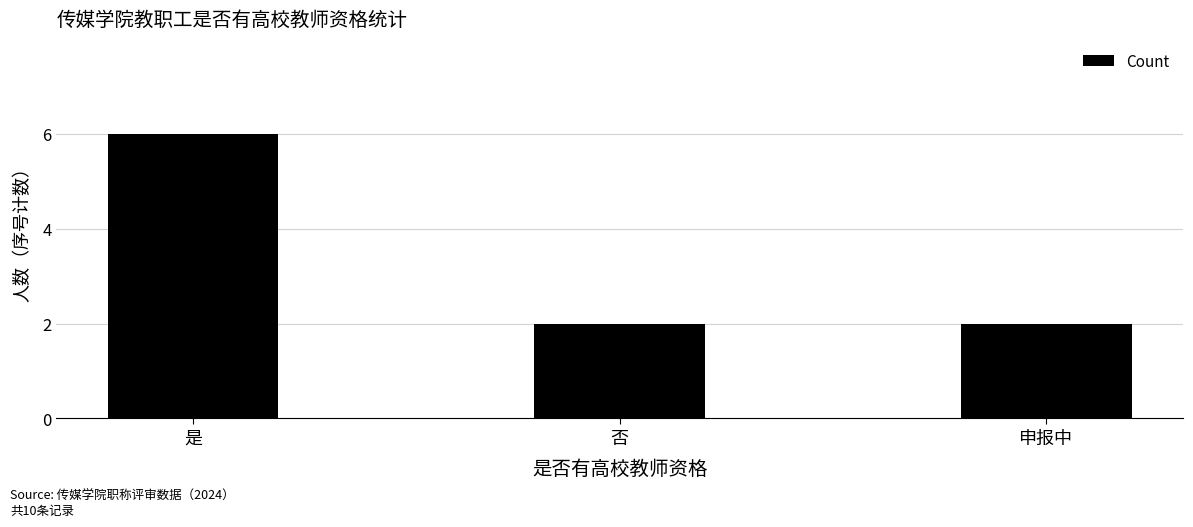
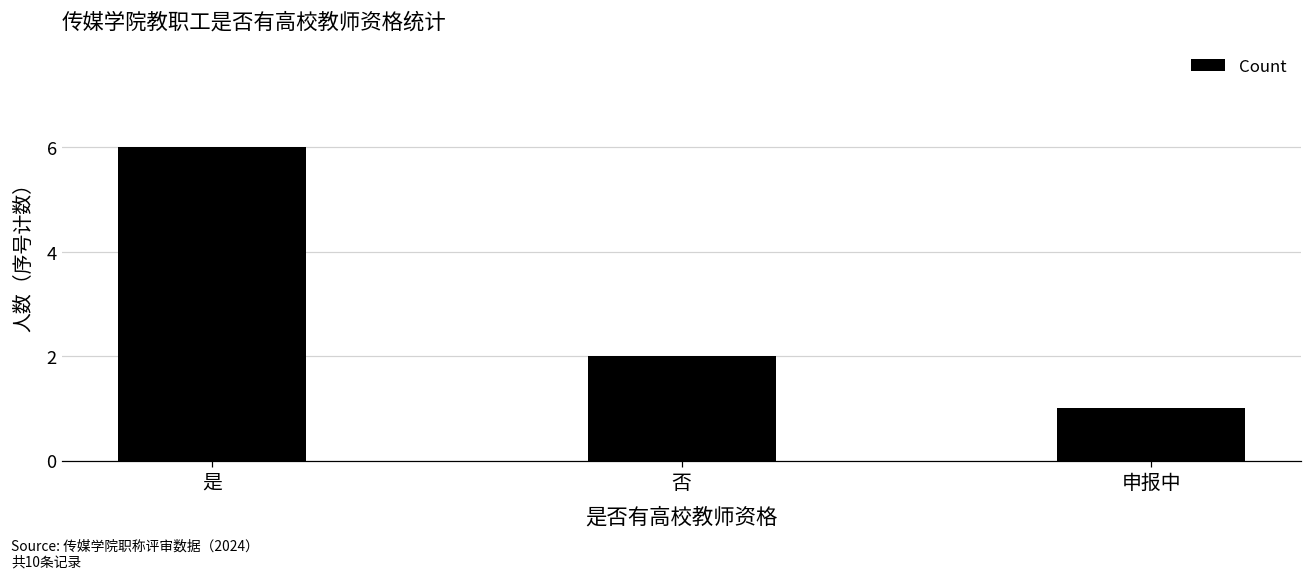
申报中: 2 -> 1
